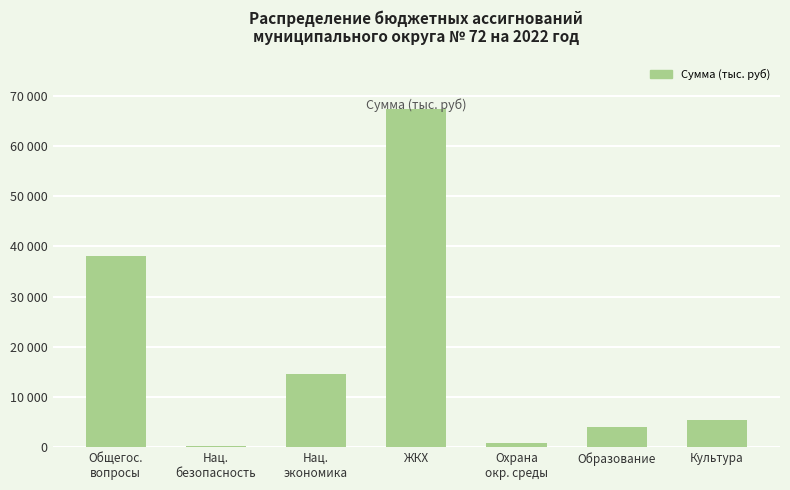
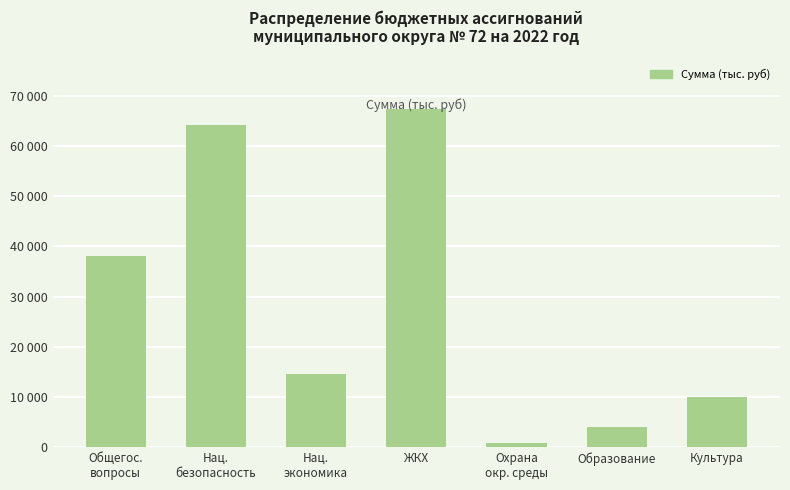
Нац. безопасность: 0 -> 64000
Культура: 5000 -> 10000
